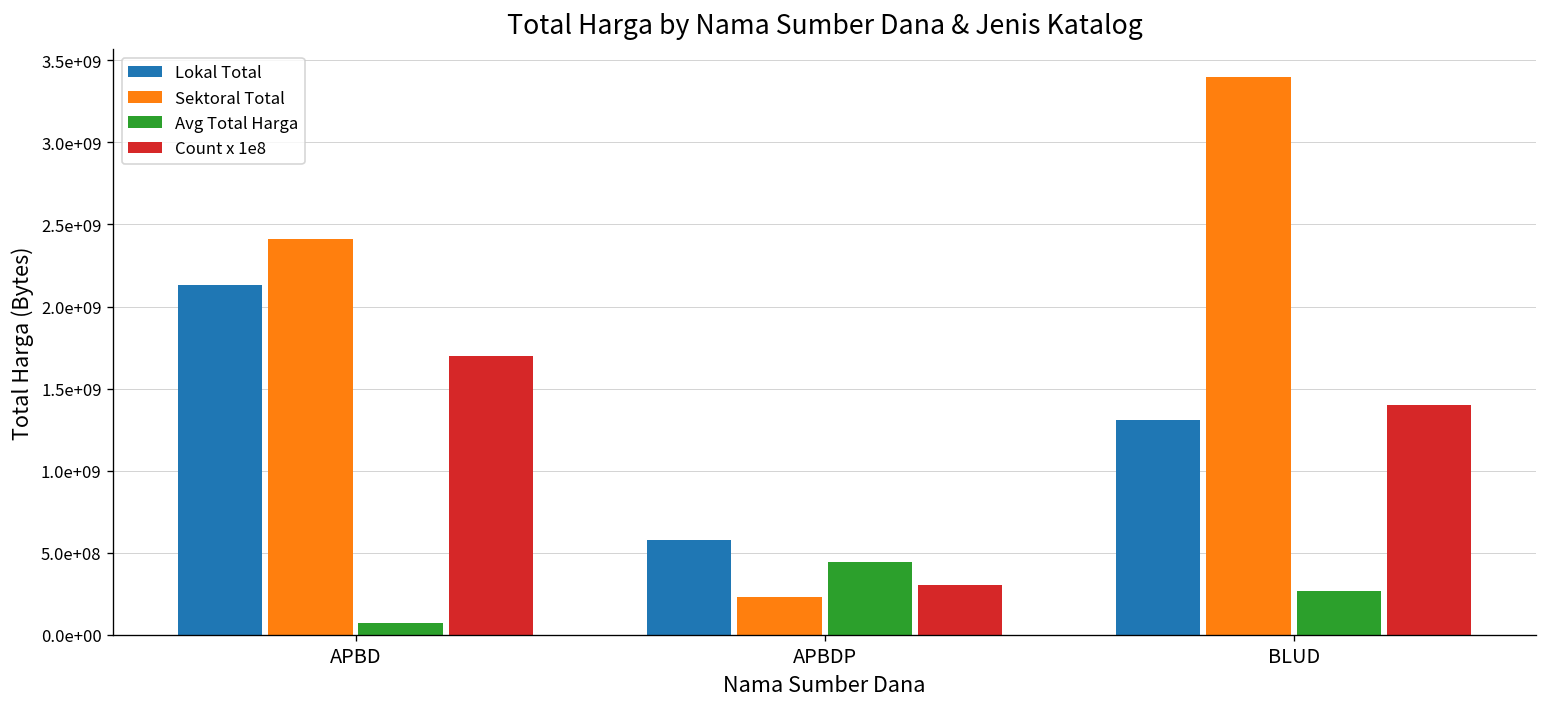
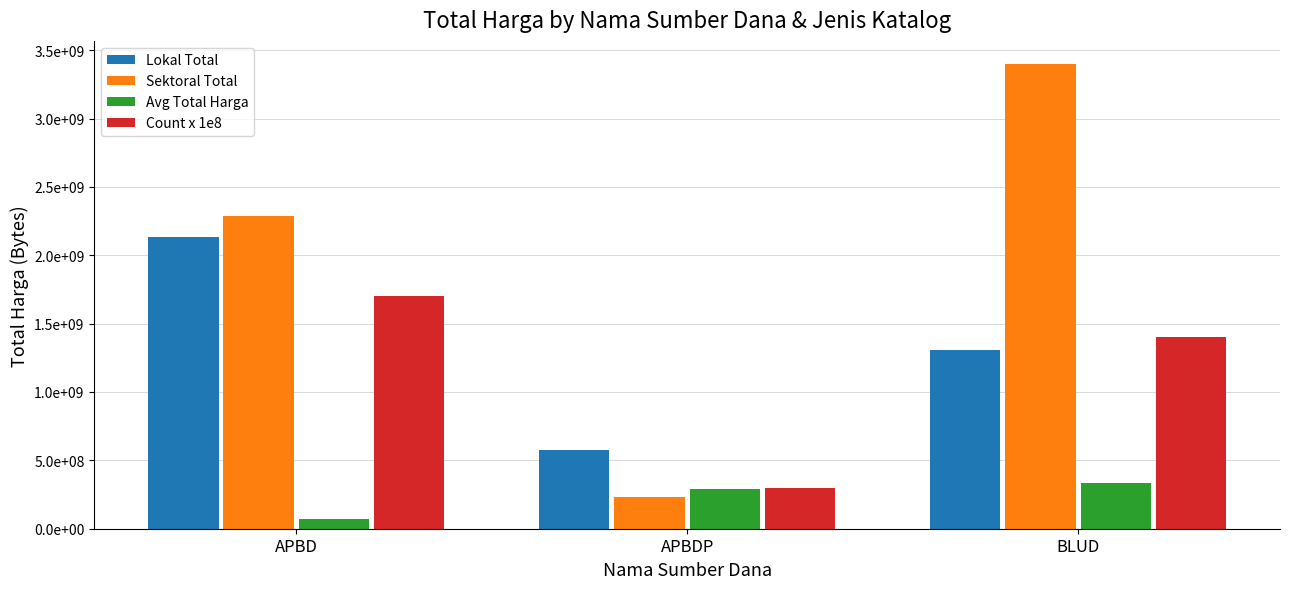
Sektoral Total, APBD: 2410000000 -> 2280000000
Avg Total Harga, APBDP: 440000000 -> 290000000
Avg Total Harga, BLUD: 260000000 -> 340000000
